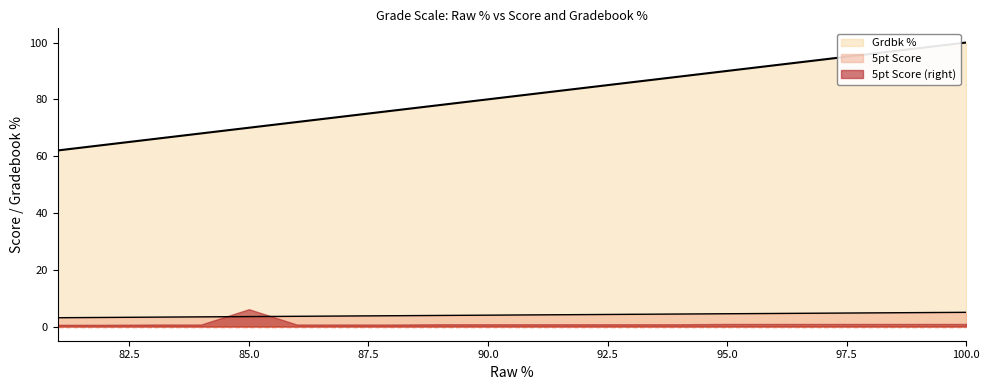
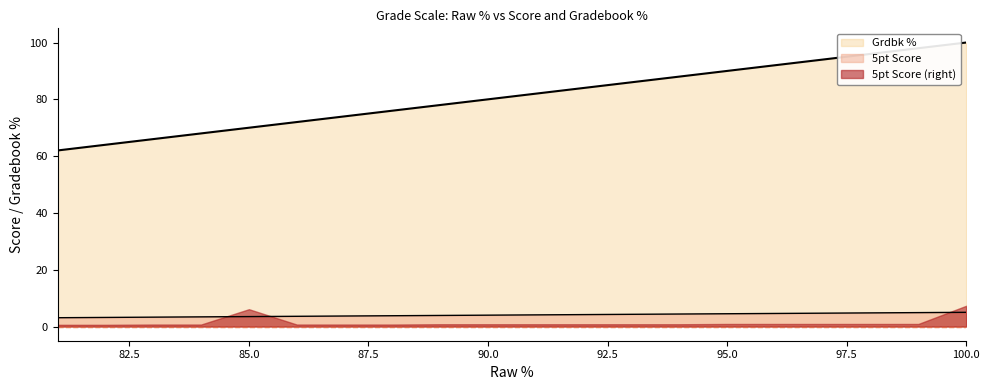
5pt Score (right), 100.0: 1 -> 7
